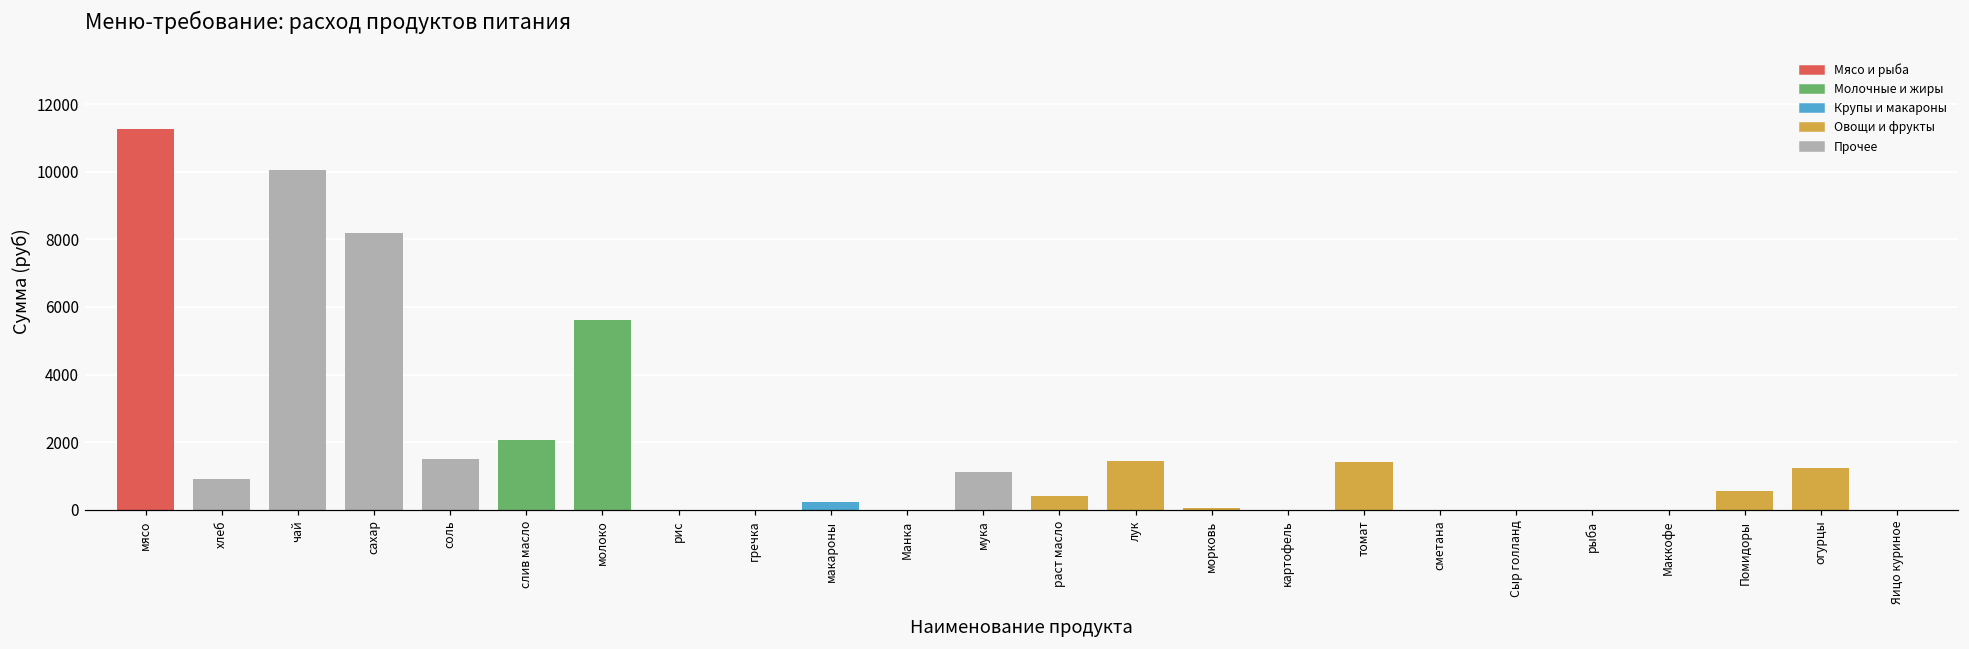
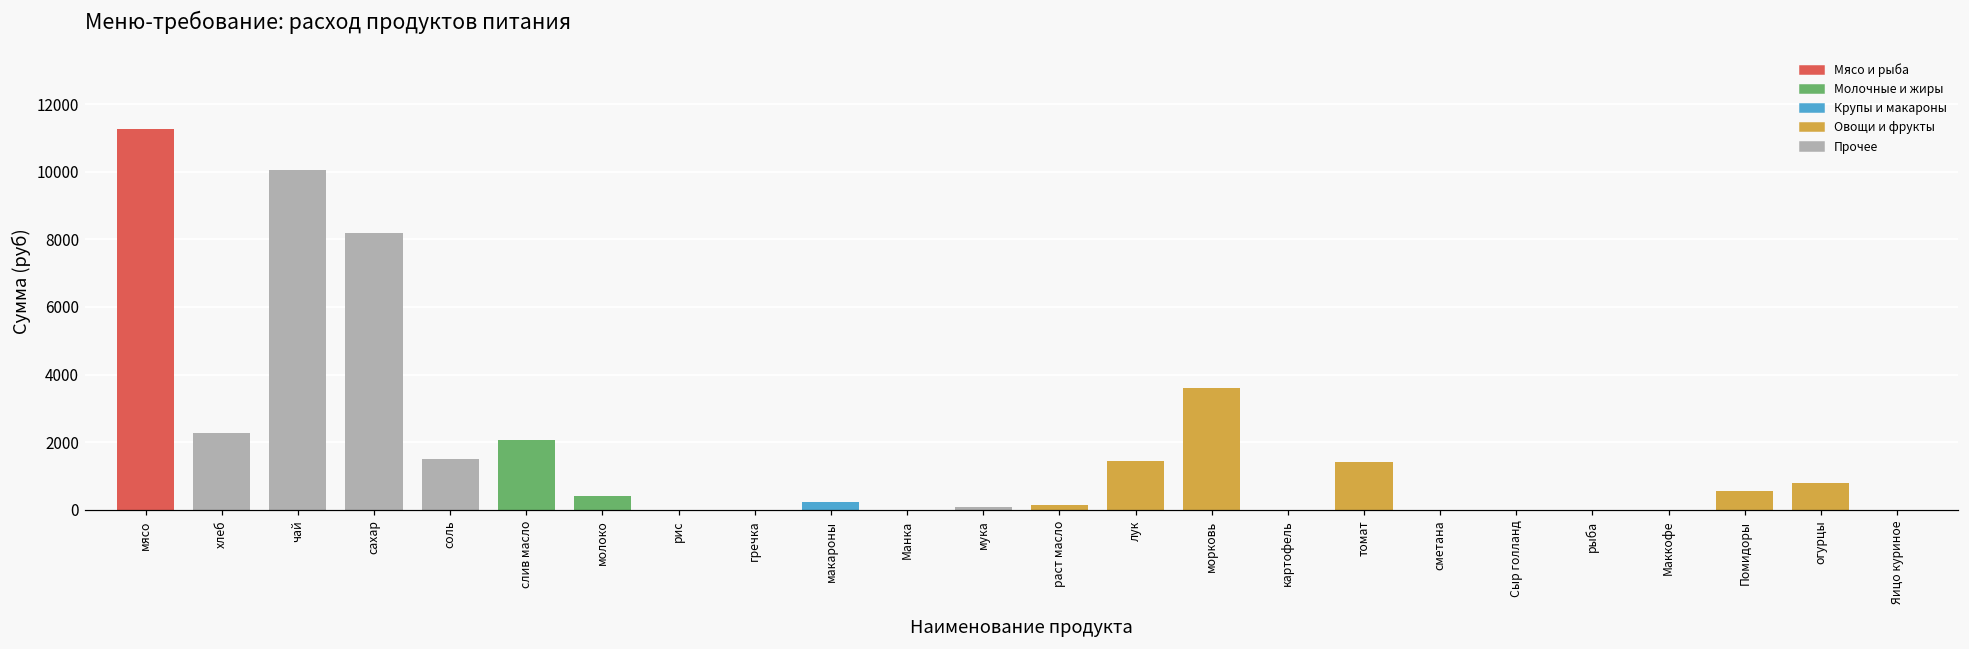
хлеб: 900 -> 2300
молоко: 5600 -> 400
мука: 1100 -> 100
раст масло: 400 -> 200
морковь: 0 -> 3600
огурцы: 1200 -> 800
